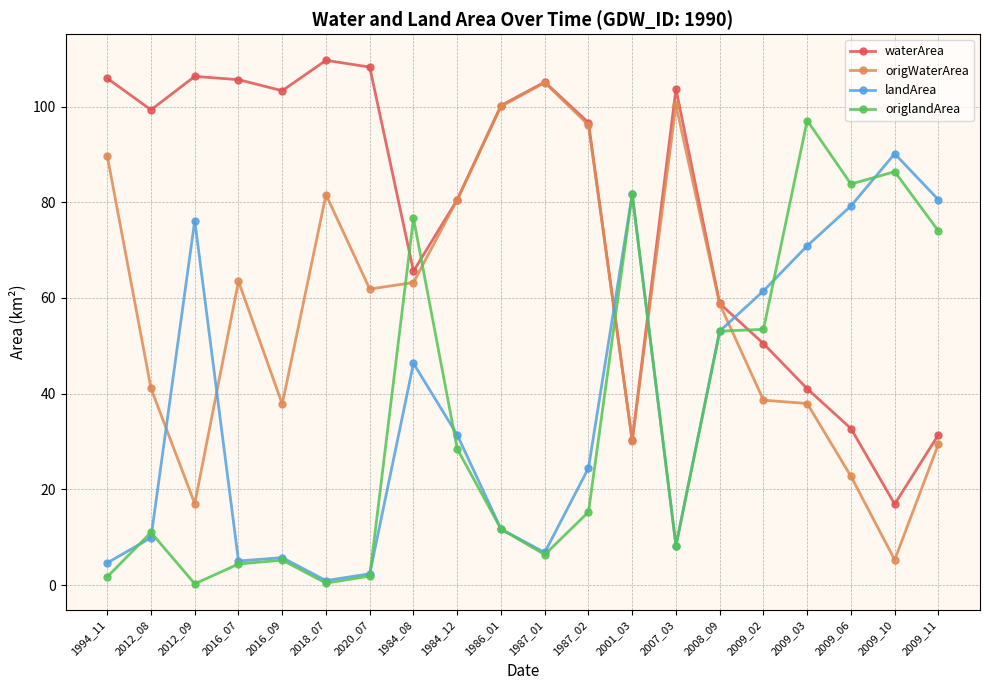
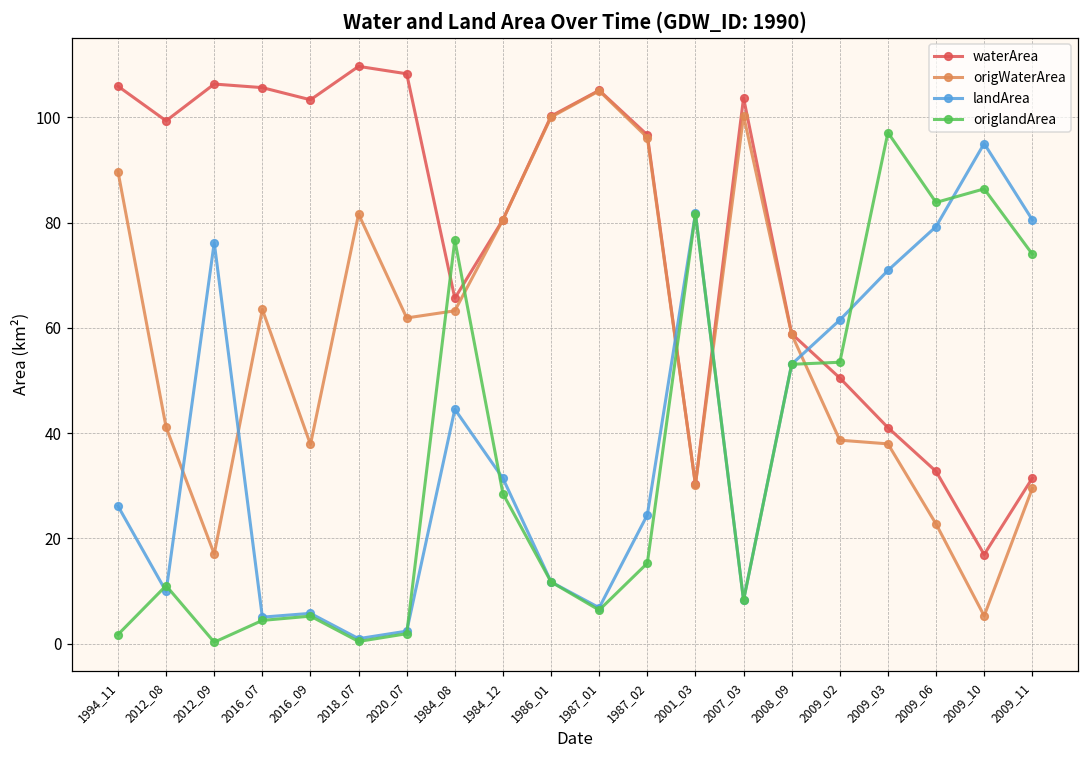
landArea, 1994_11: 5 -> 26
landArea, 1984_08: 46 -> 45
landArea, 2009_10: 90 -> 95
